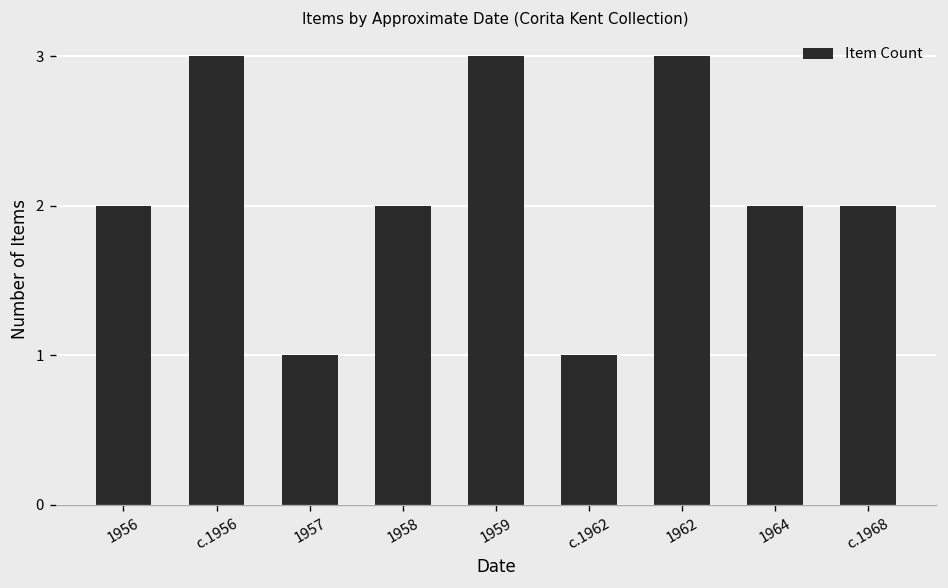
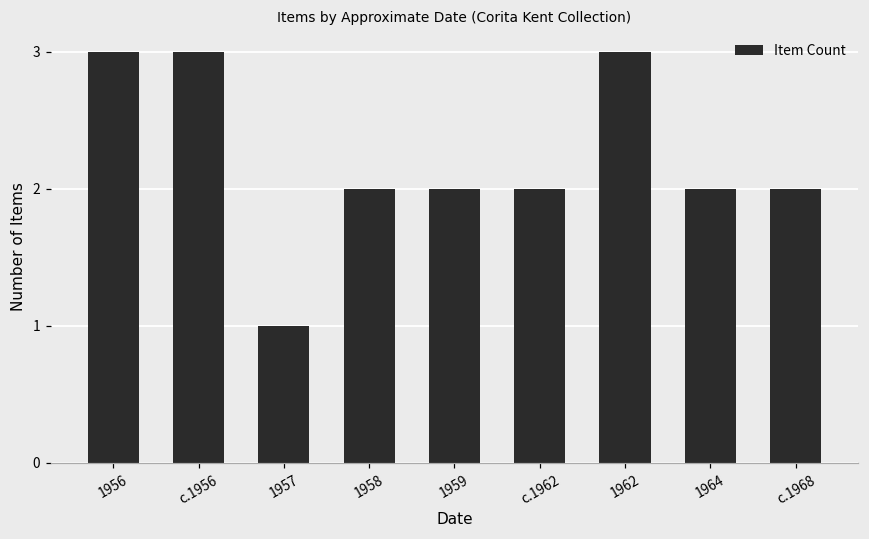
1956: 2 -> 3
1959: 3 -> 2
c.1962: 1 -> 2
